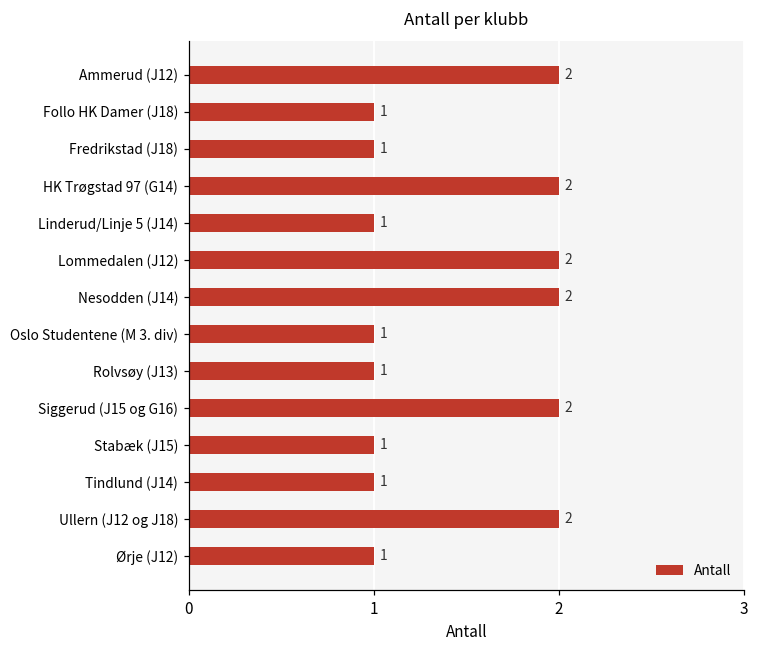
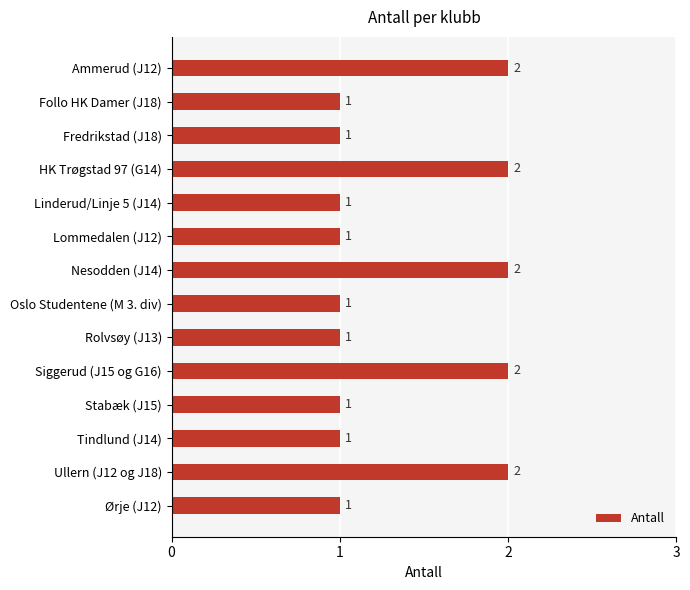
Lommedalen (J12): 2 -> 1
